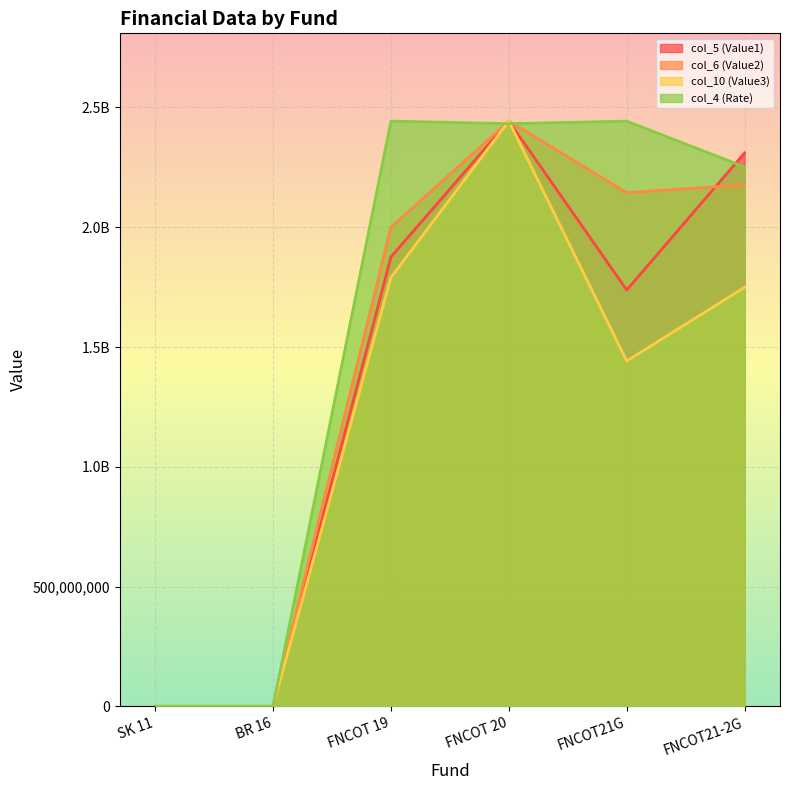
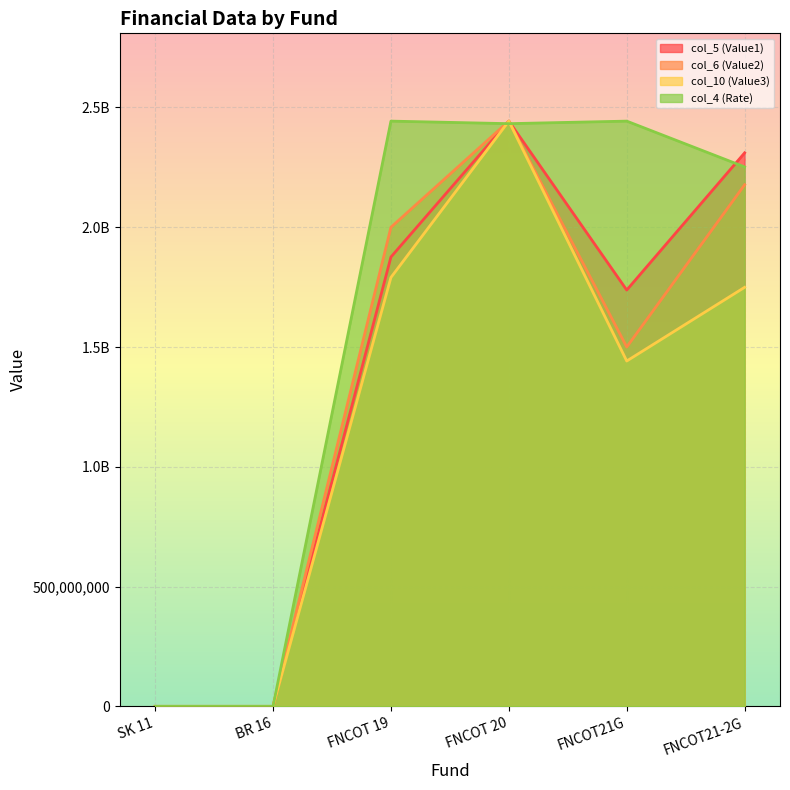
col_6 (Value2), FNCOT21G: 2,140,000,000 -> 1,500,000,000
